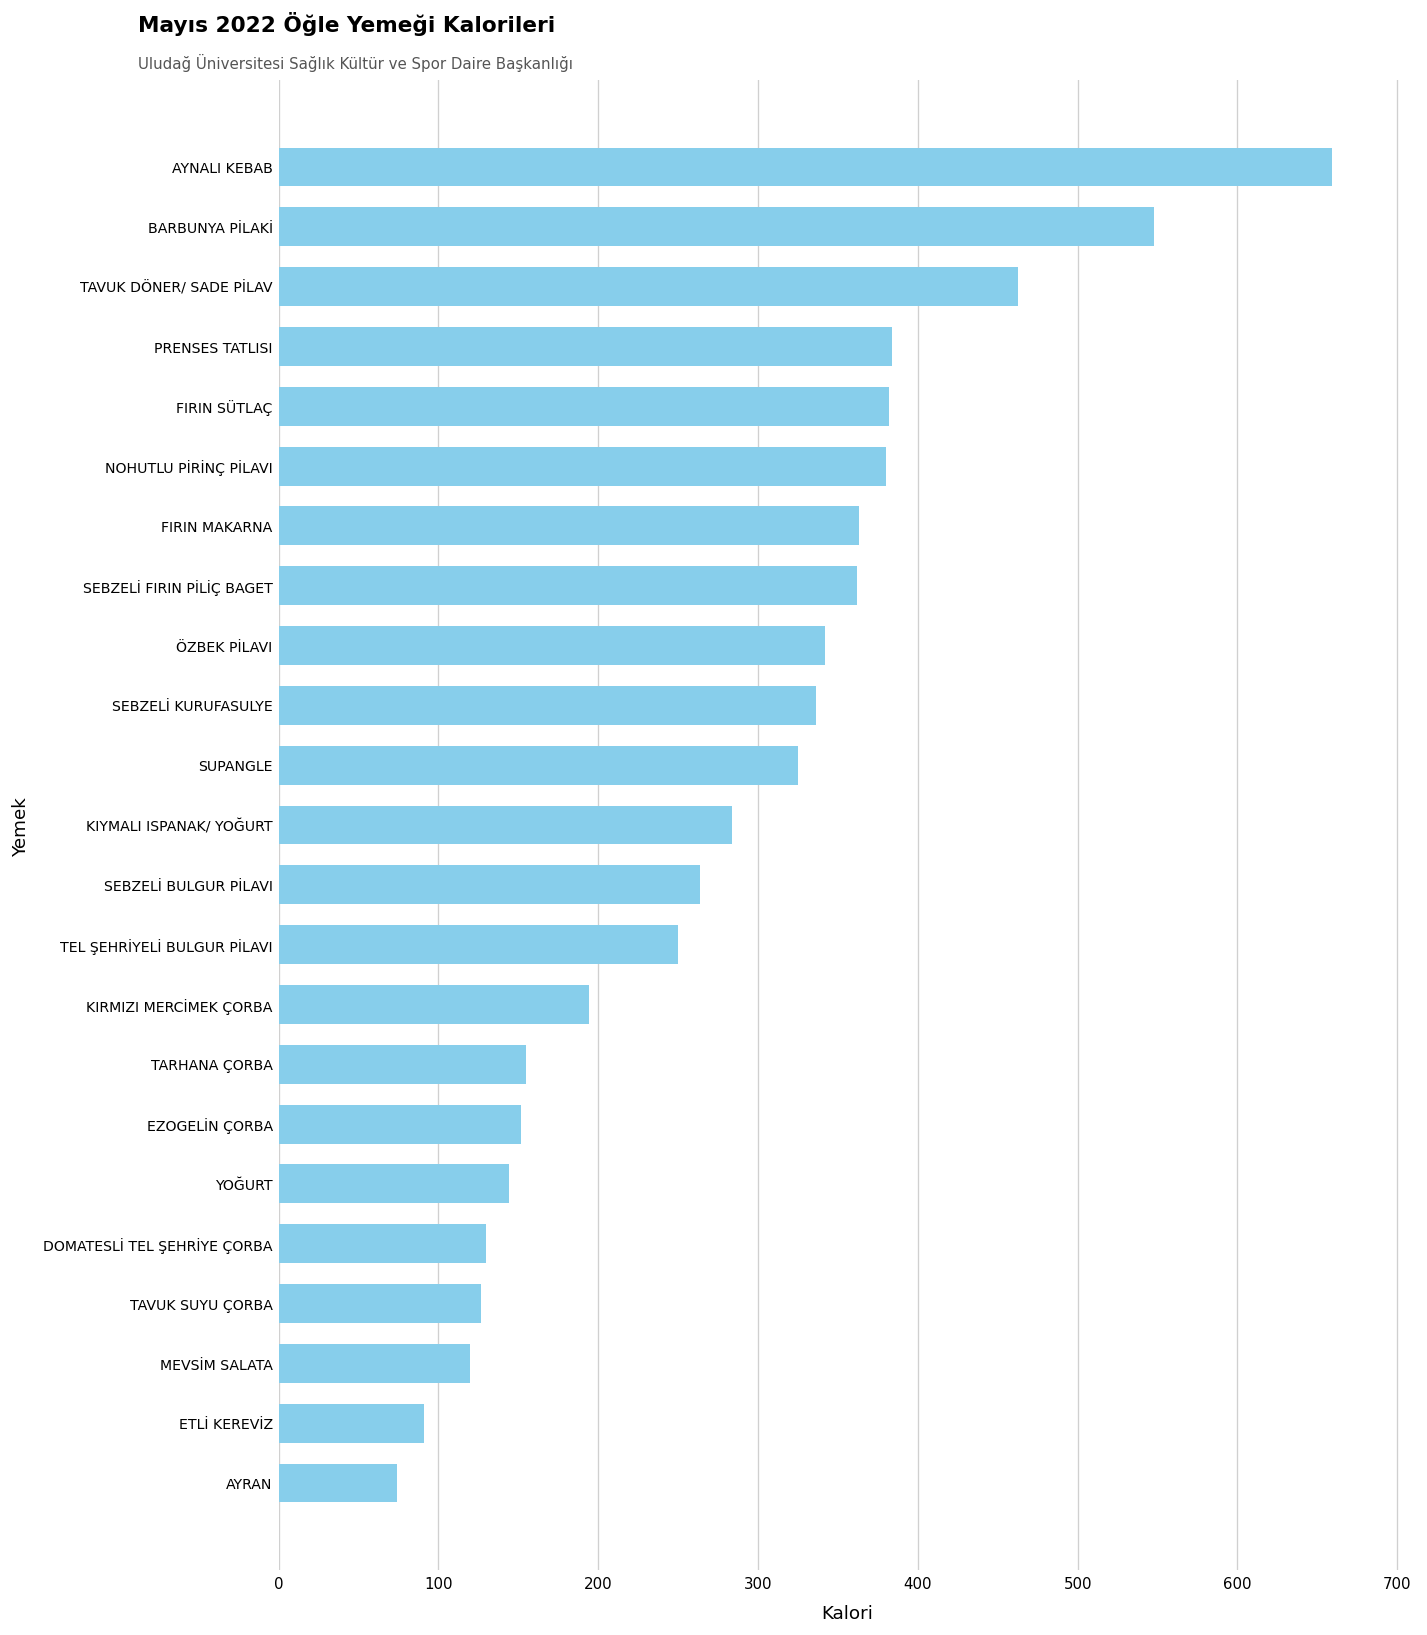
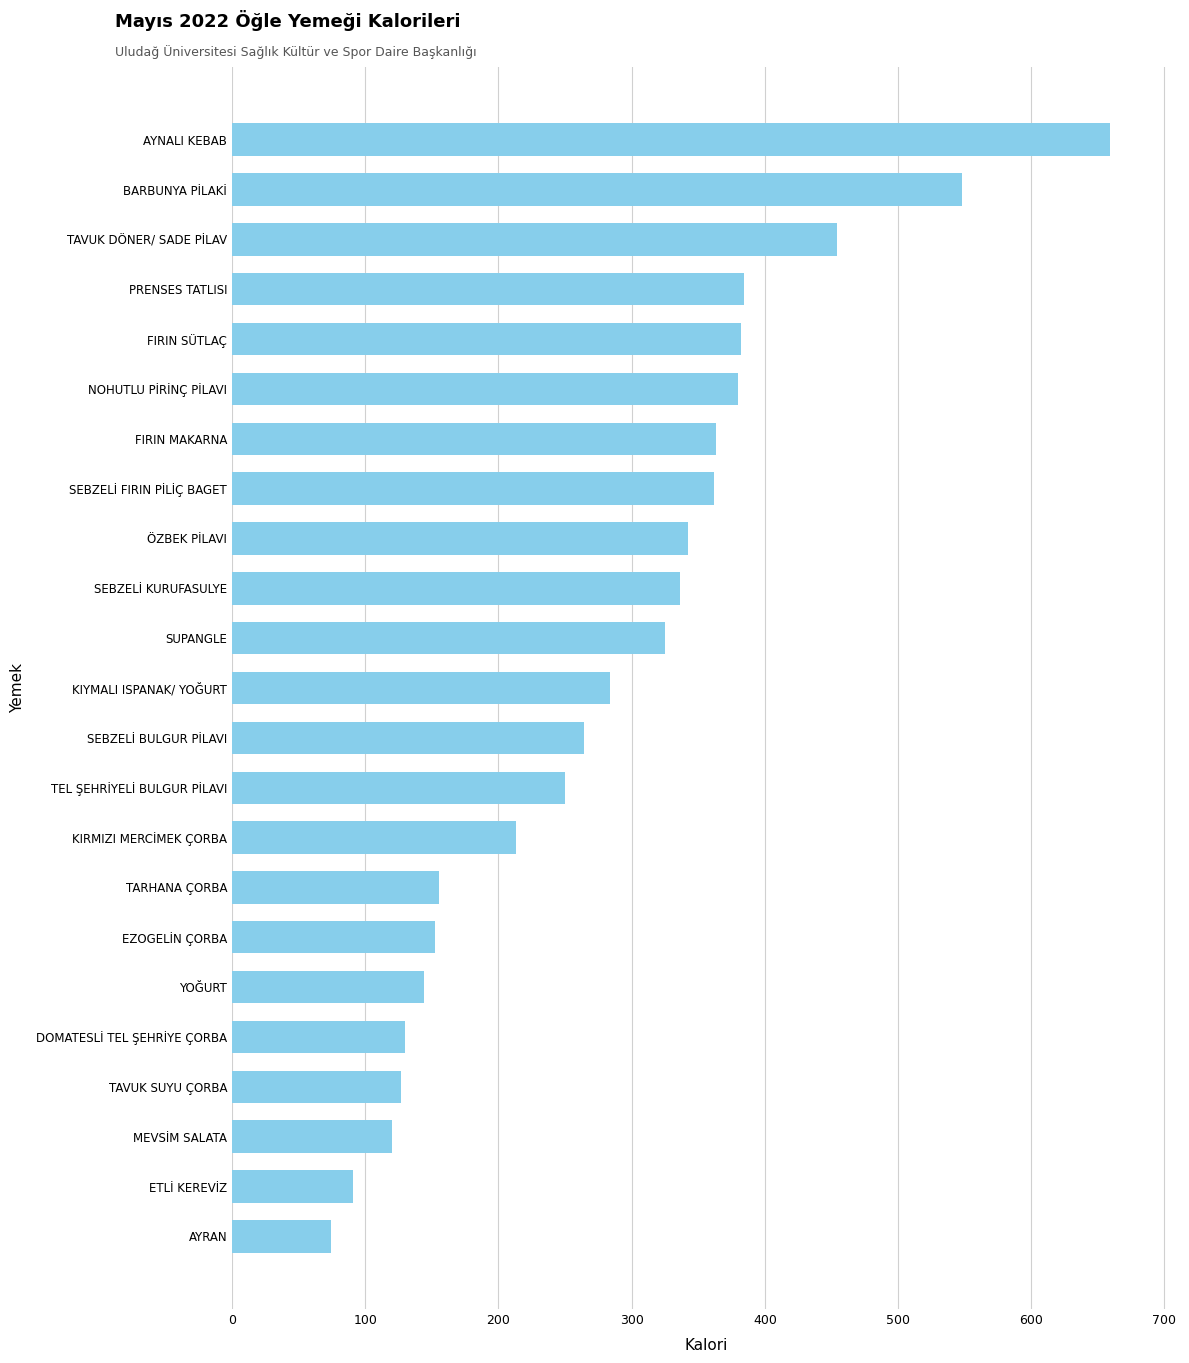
TAVUK DÖNER/ SADE PİLAV: 463 -> 454
KIRMIZI MERCİMEK ÇORBA: 194 -> 213
